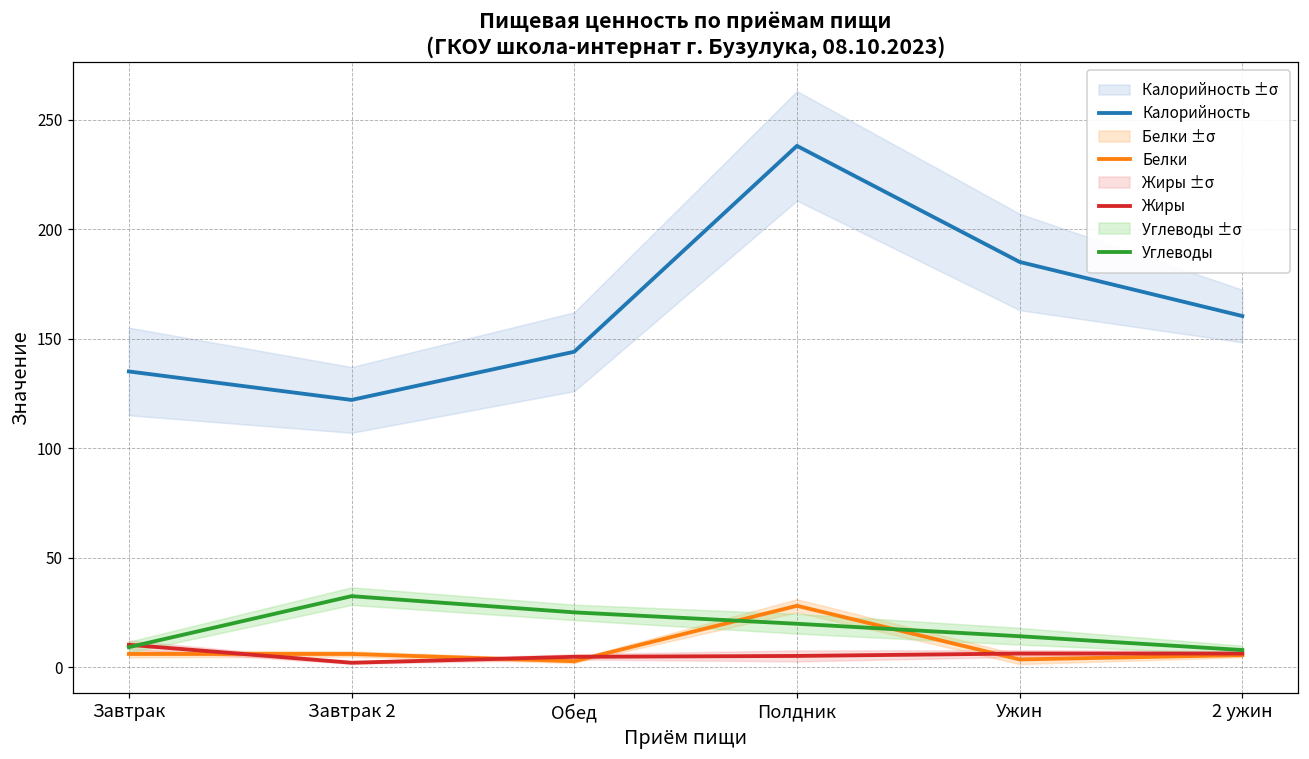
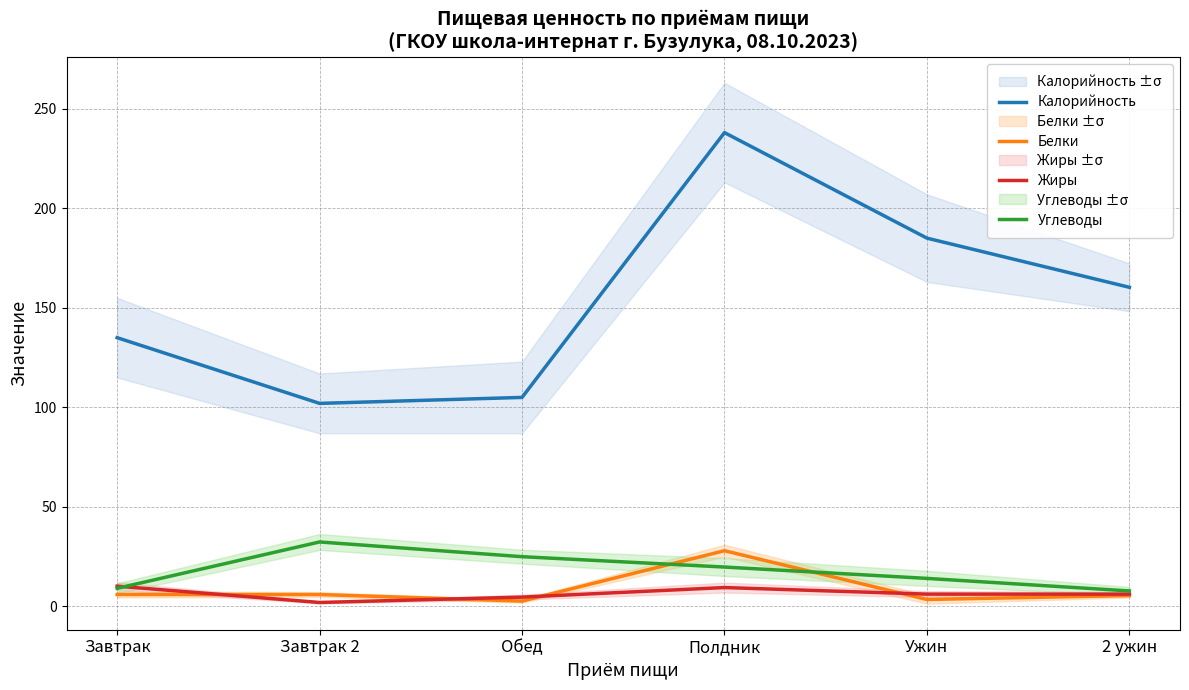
Калорийность, Завтрак 2: 122 -> 102
Калорийность, Обед: 144 -> 105
Жиры, Полдник: 5 -> 10
